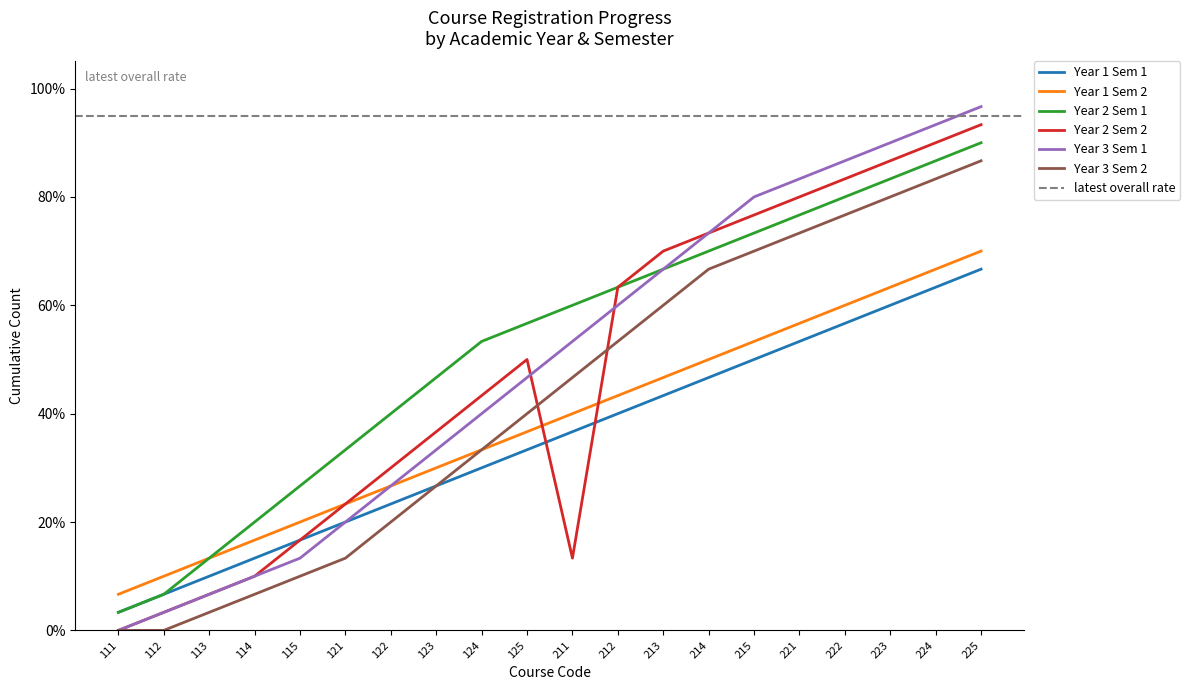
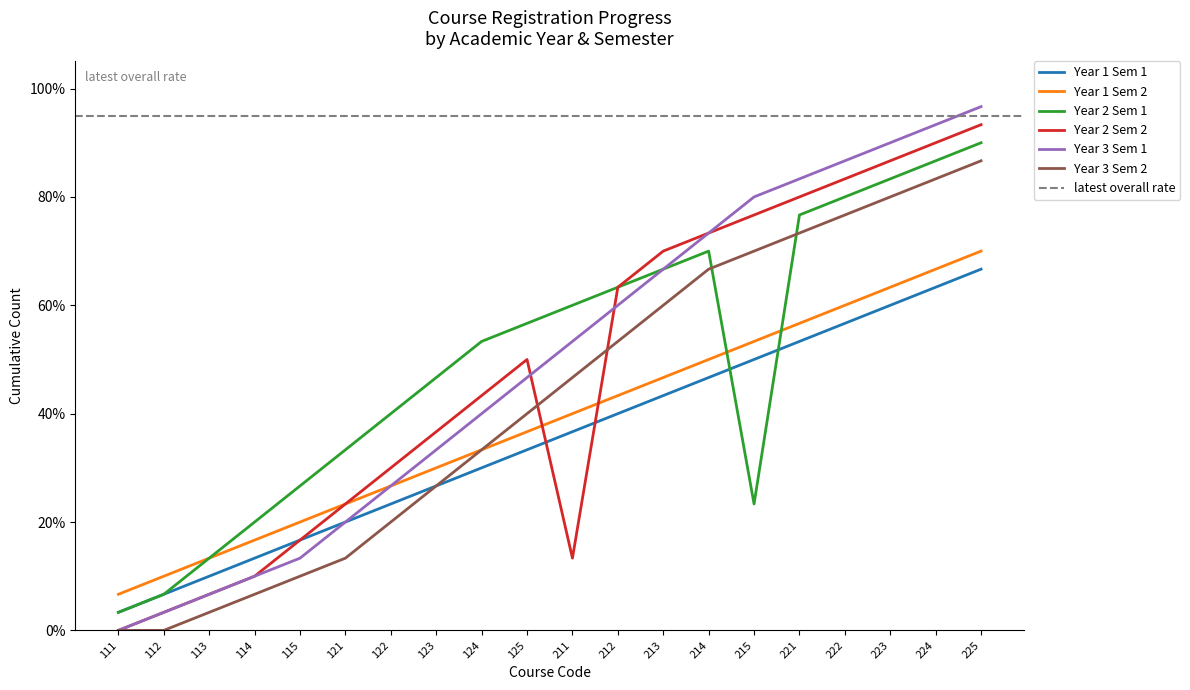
Year 2 Sem 1, 215: 73% -> 23%
